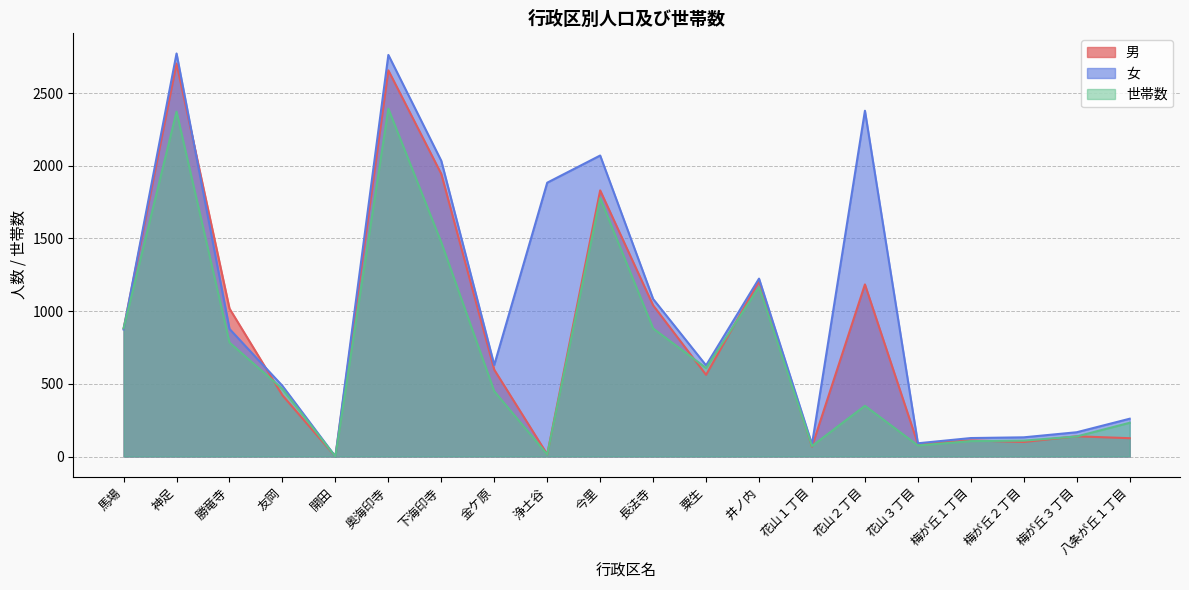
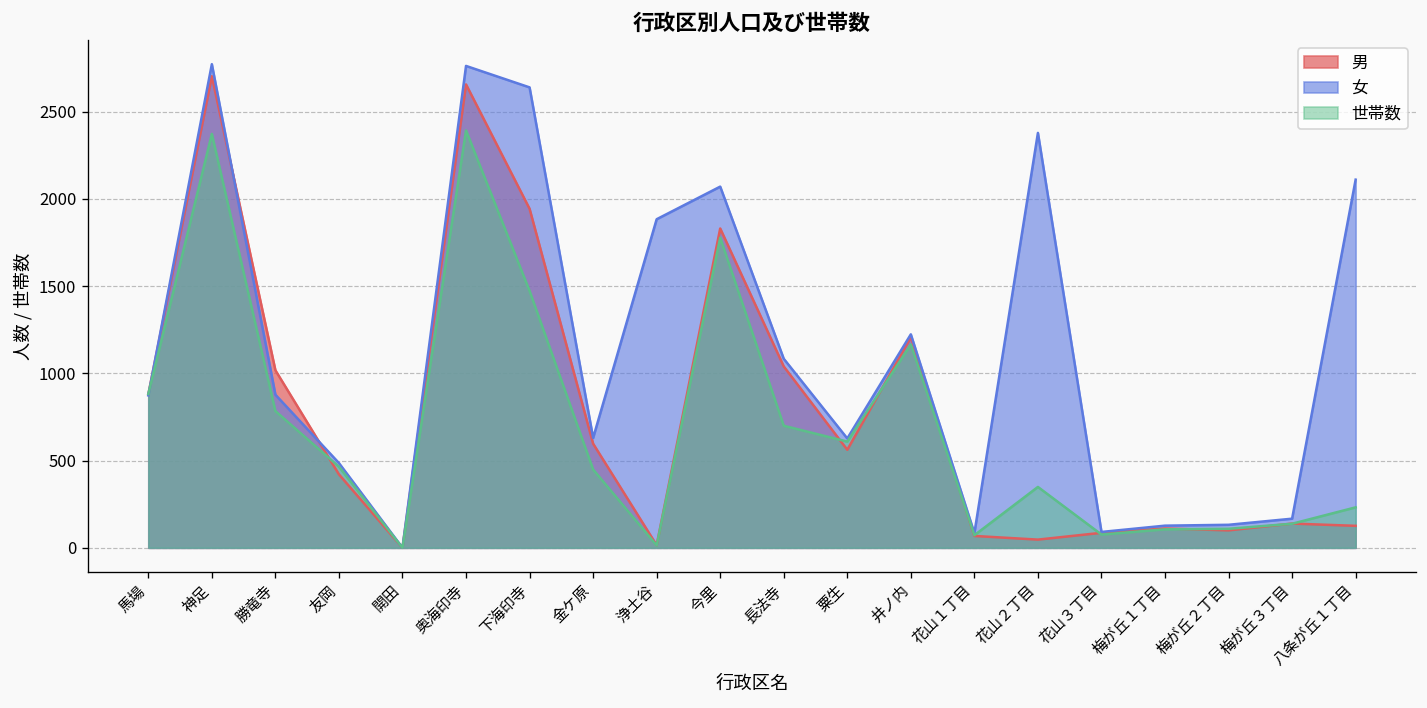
女, 下海印寺: 2030 -> 2640
世帯数, 長法寺: 880 -> 700
男, 花山２丁目: 1180 -> 50
女, 八条が丘１丁目: 260 -> 2110
